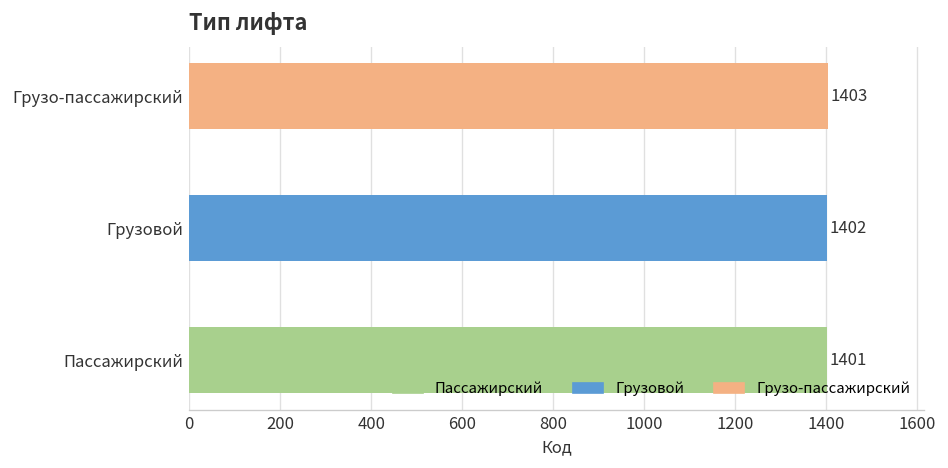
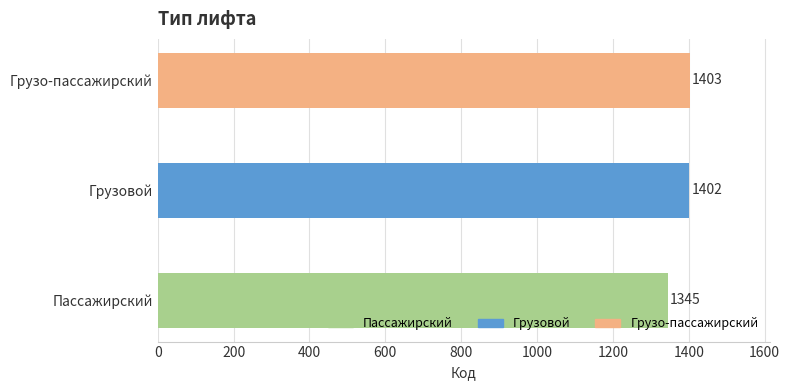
Пассажирский: 1401 -> 1345
